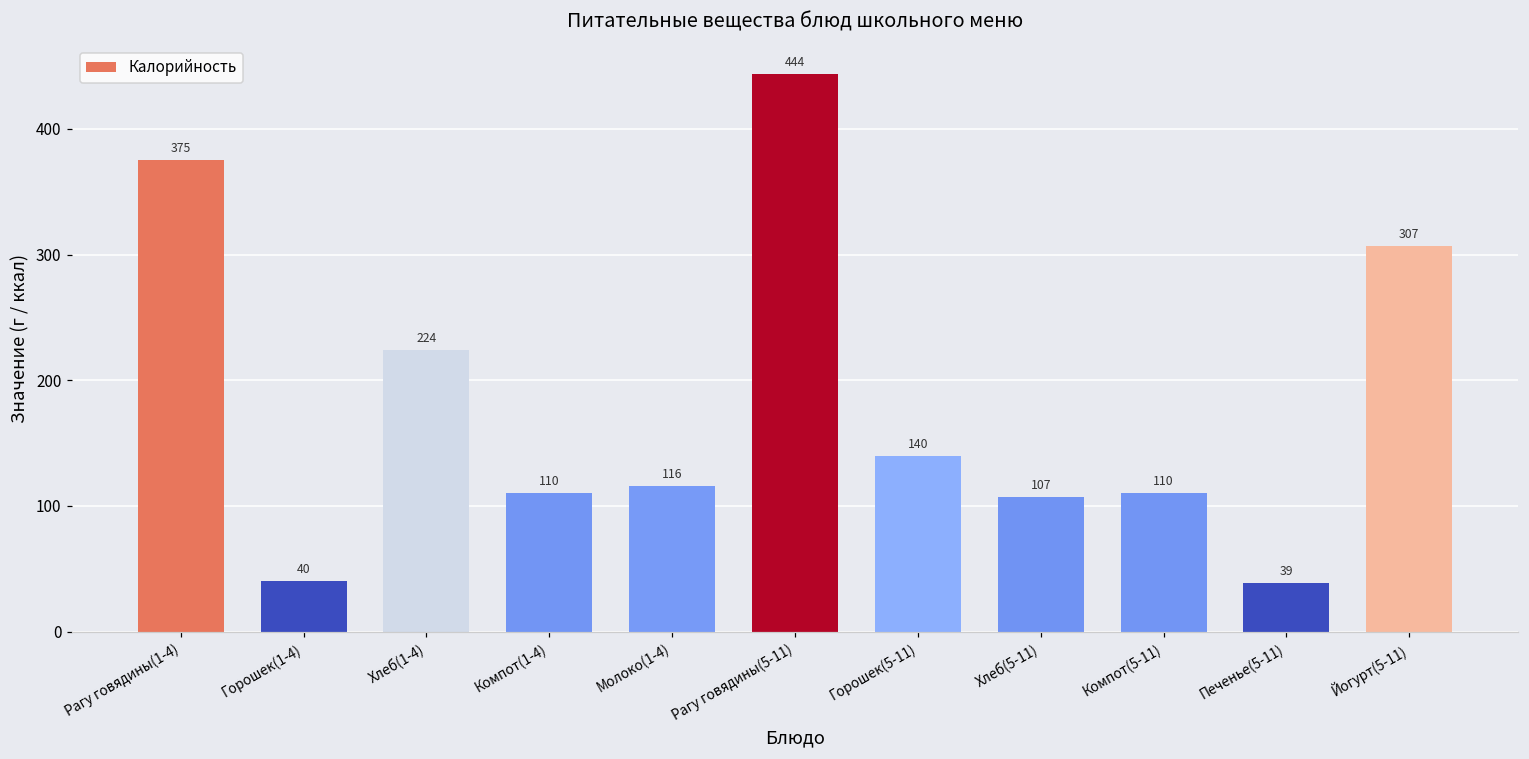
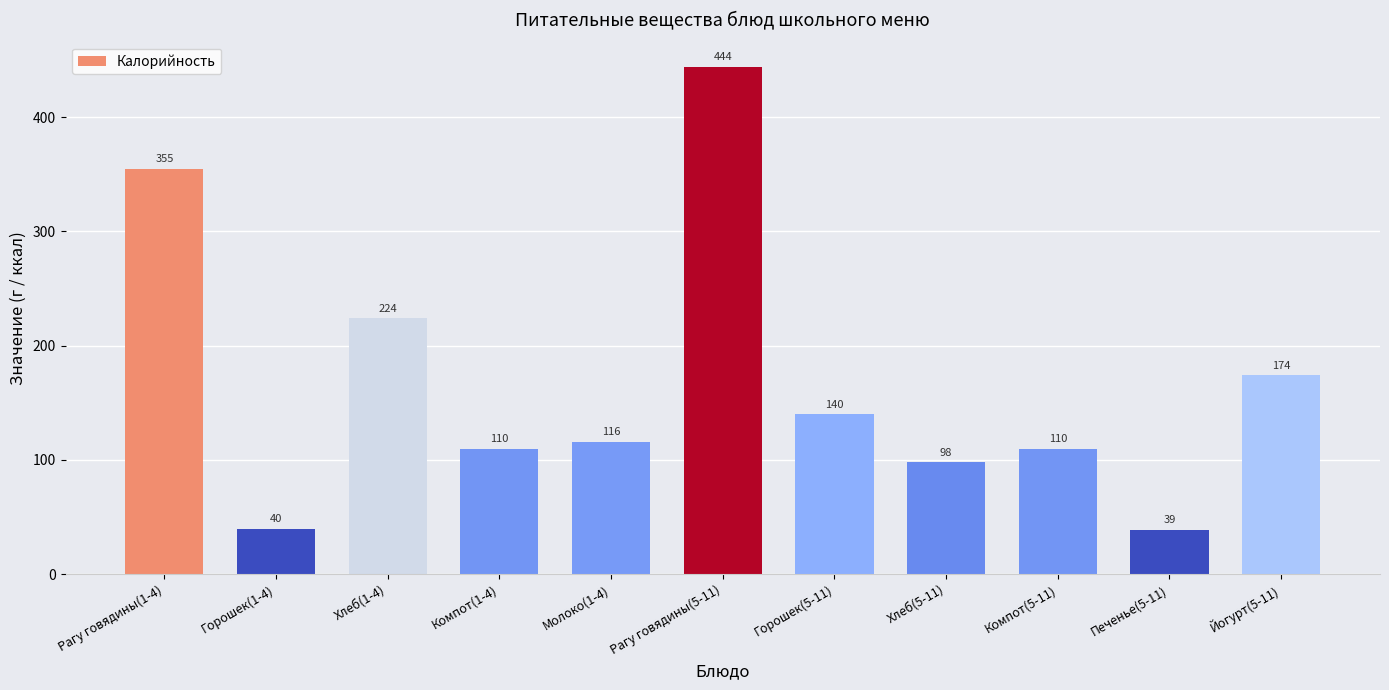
Рагу говядины(1-4): 375 -> 355
Хлеб(5-11): 107 -> 98
Йогурт(5-11): 307 -> 174
